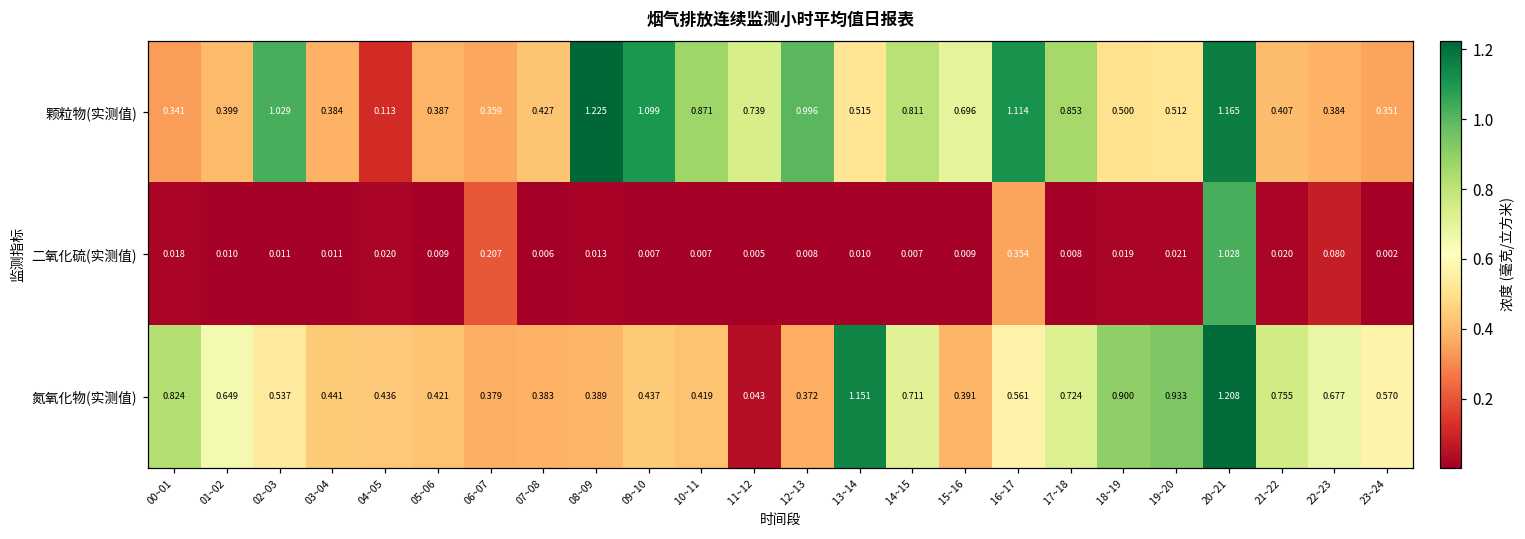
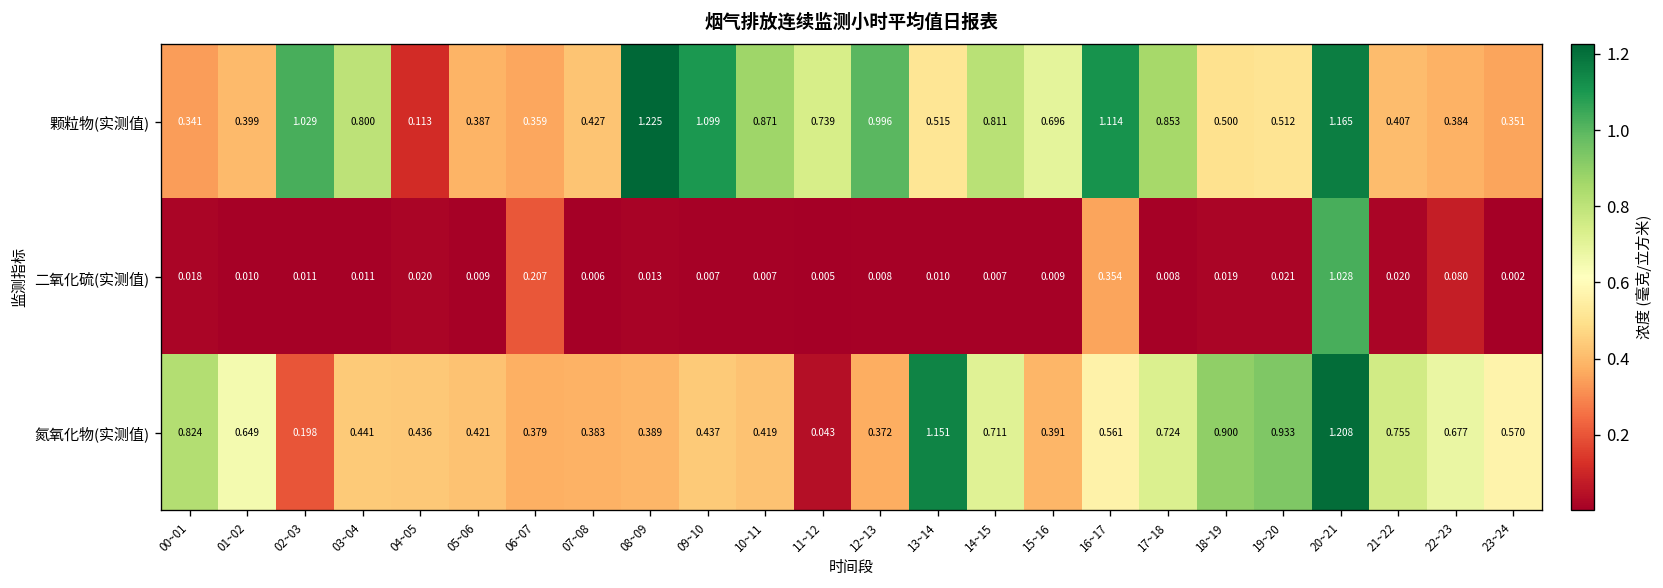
颗粒物(实测值), 03~04: 0.384 -> 0.800
氮氧化物(实测值), 02~03: 0.537 -> 0.198
